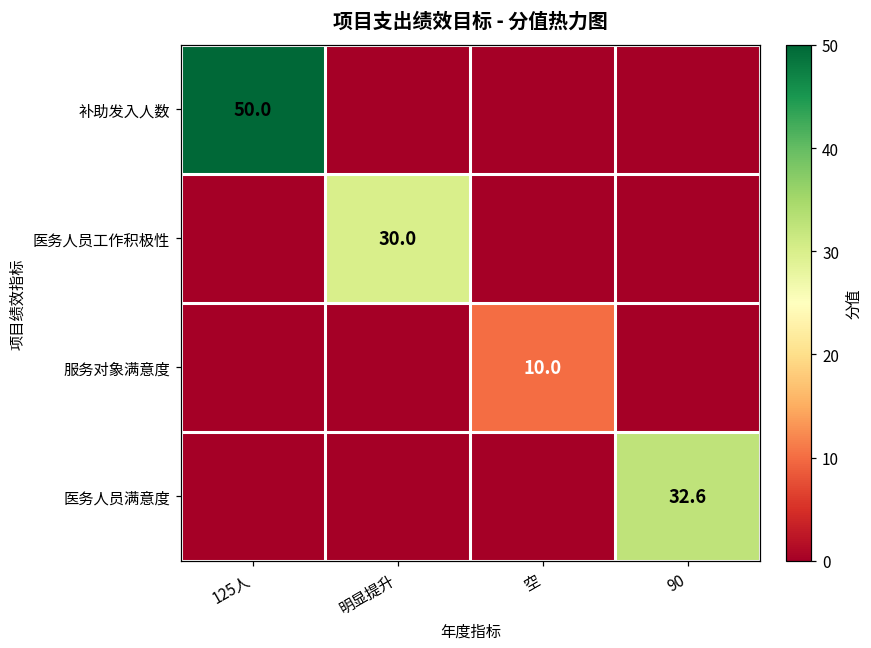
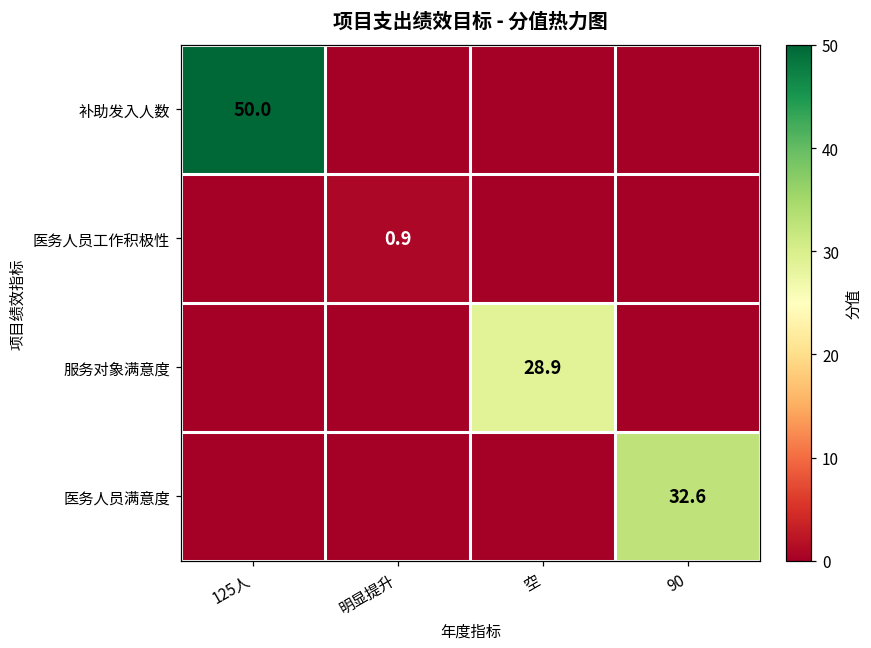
医务人员工作积极性, 明显提升: 30.0 -> 0.9
服务对象满意度, 空: 10.0 -> 28.9
